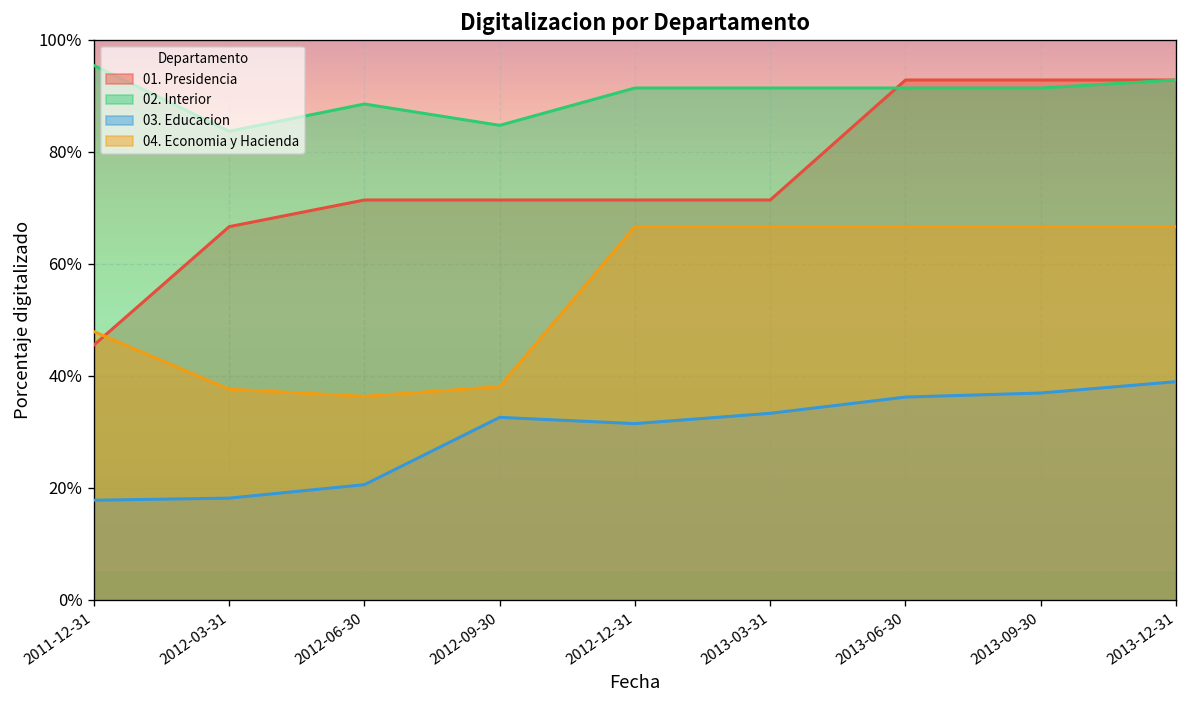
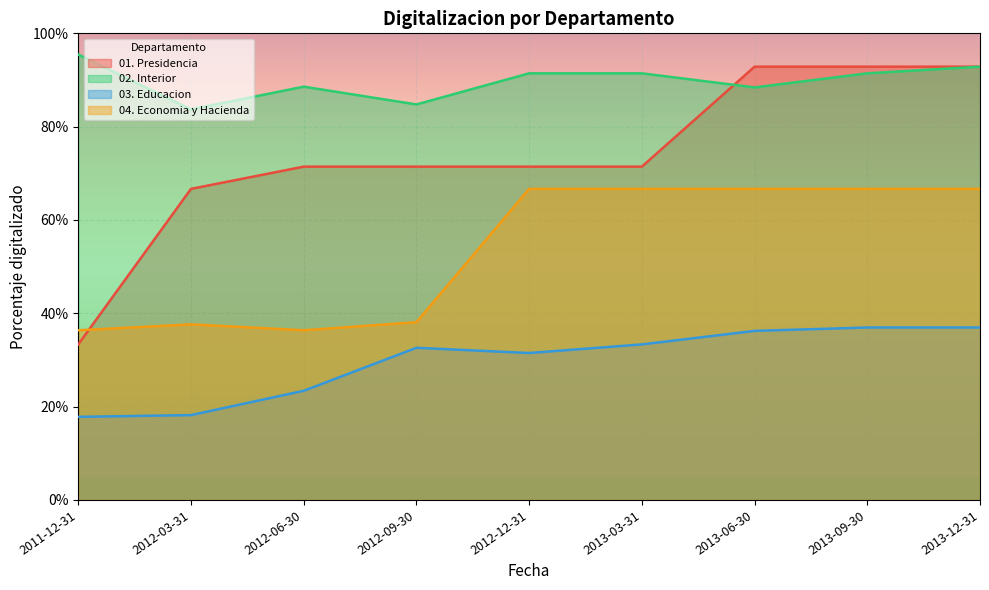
01. Presidencia, 2011-12-31: 46% -> 33%
04. Economia y Hacienda, 2011-12-31: 48% -> 36%
03. Educacion, 2012-06-30: 21% -> 23%
02. Interior, 2013-06-30: 91% -> 88%
03. Educacion, 2013-12-31: 39% -> 37%
